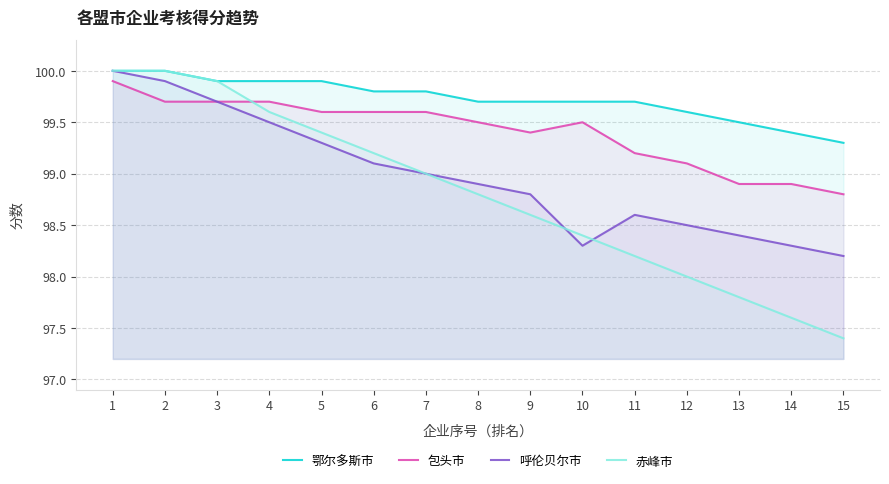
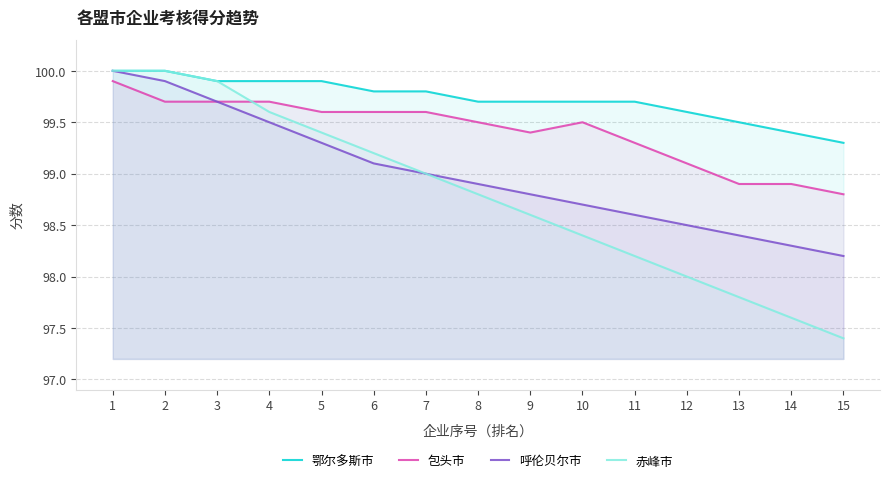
呼伦贝尔市, 10: 98.3 -> 98.7
包头市, 11: 99.2 -> 99.3
